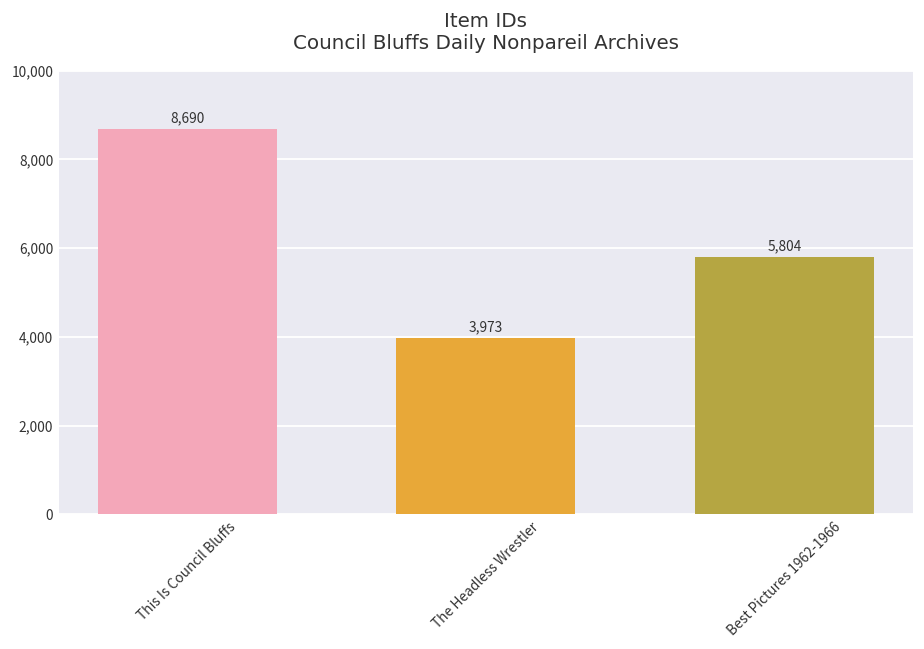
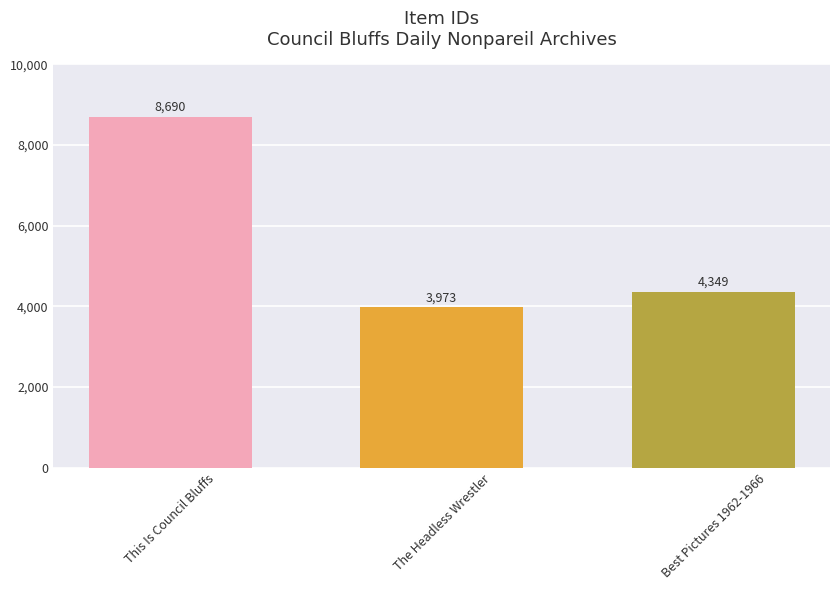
Best Pictures 1962-1966: 5,804 -> 4,349
